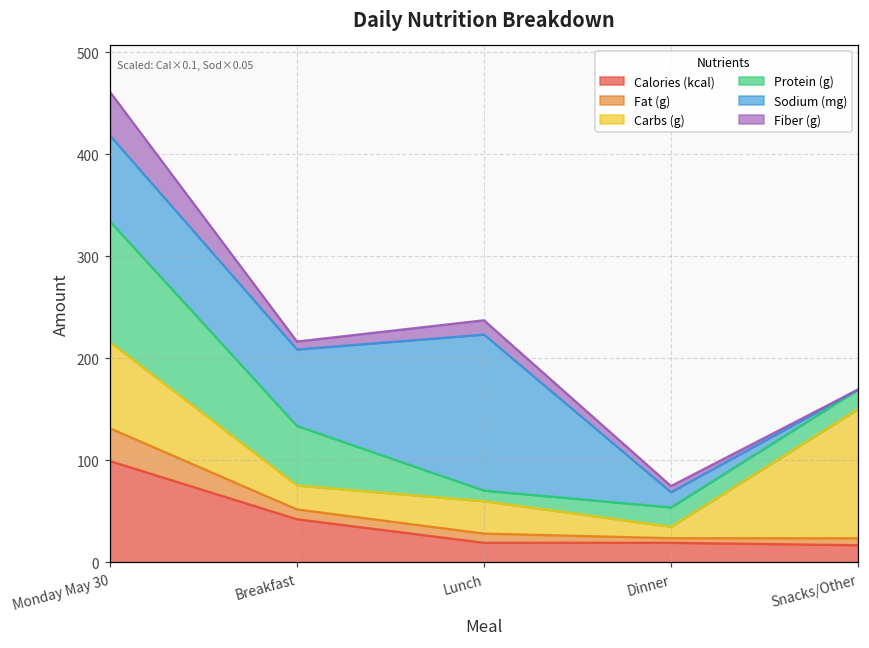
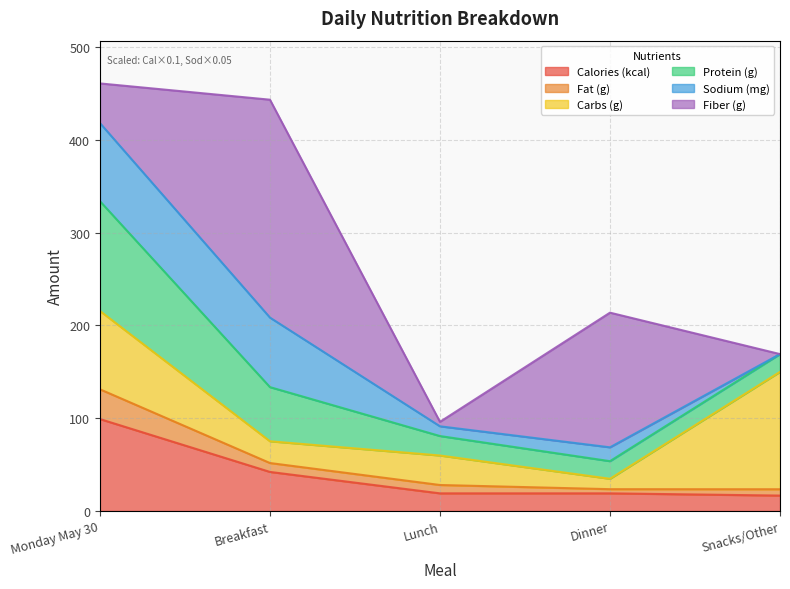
Fiber (g), Breakfast: 10 -> 230
Protein (g), Lunch: 10 -> 20
Sodium (mg), Lunch: 150 -> 10
Fiber (g), Lunch: 10 -> 0
Fiber (g), Dinner: 10 -> 150
